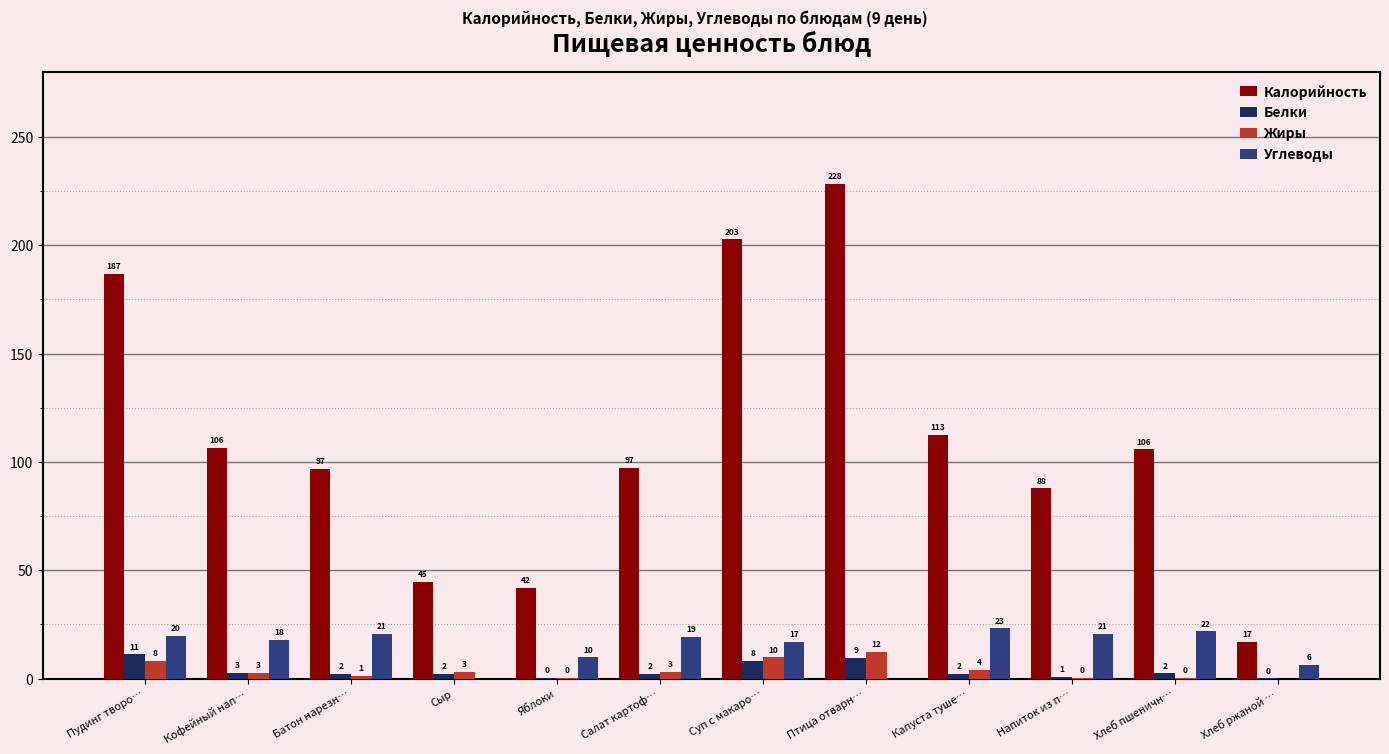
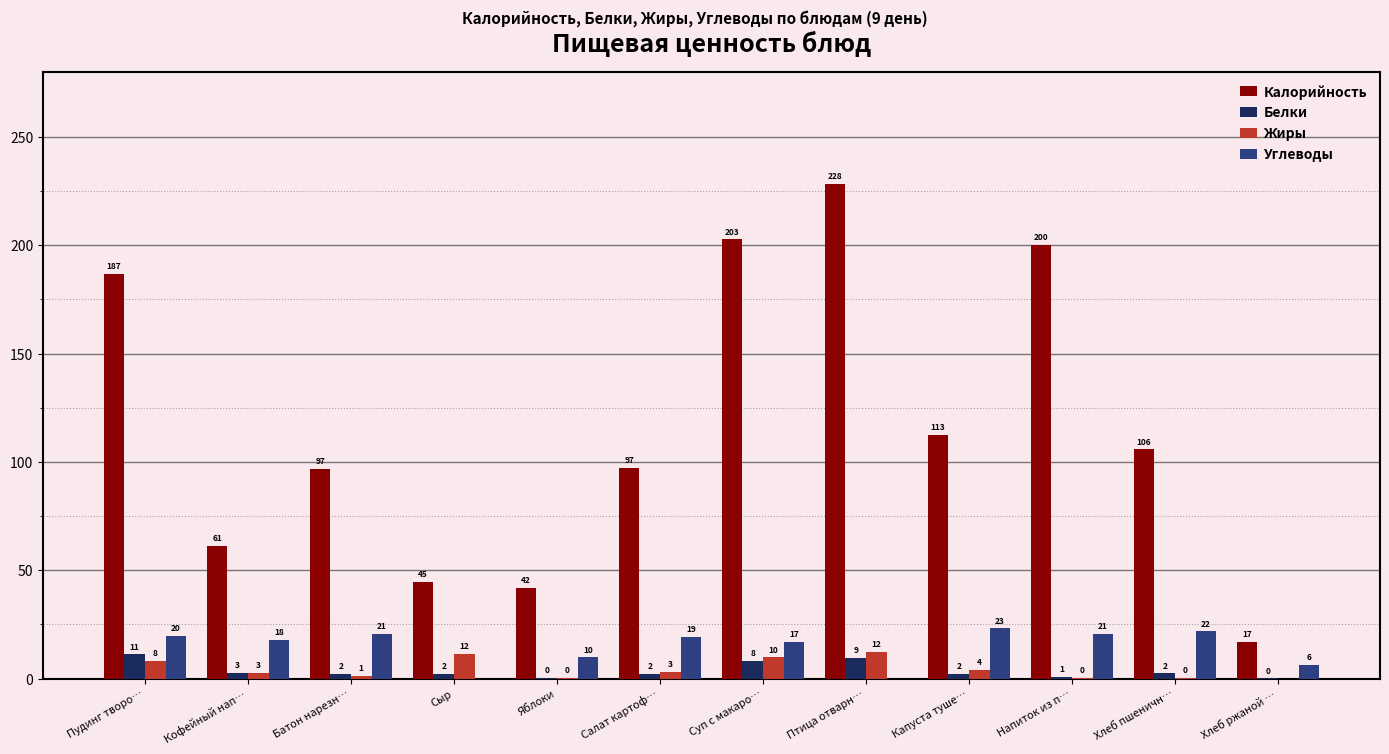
Калорийность, Кофейный нап…: 106 -> 61
Жиры, Сыр: 3 -> 12
Калорийность, Напиток из п…: 88 -> 200
